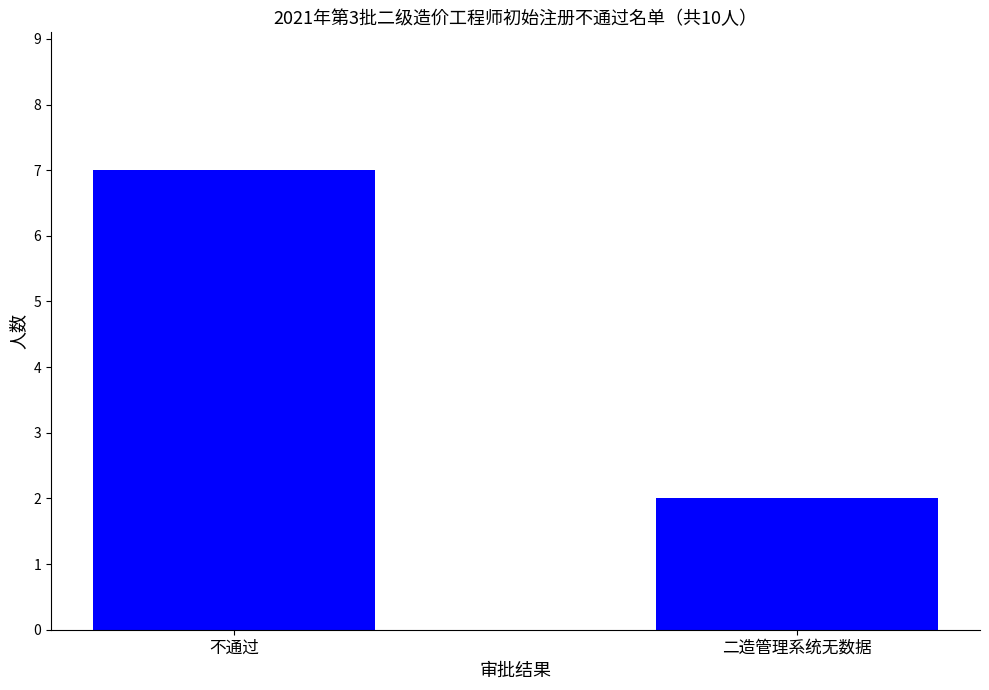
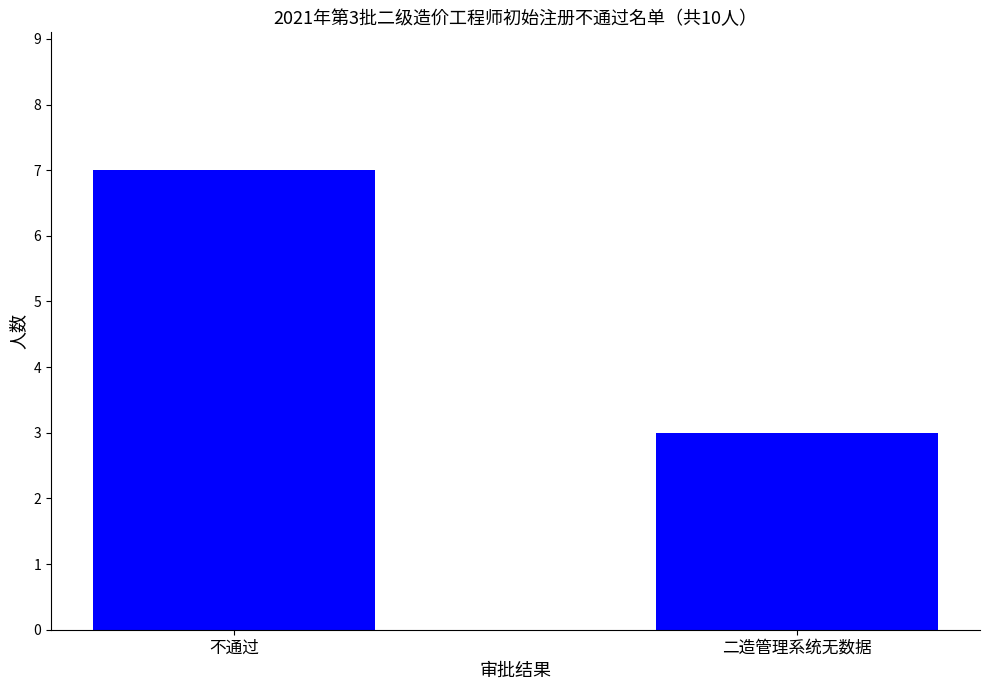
二造管理系统无数据: 2 -> 3
